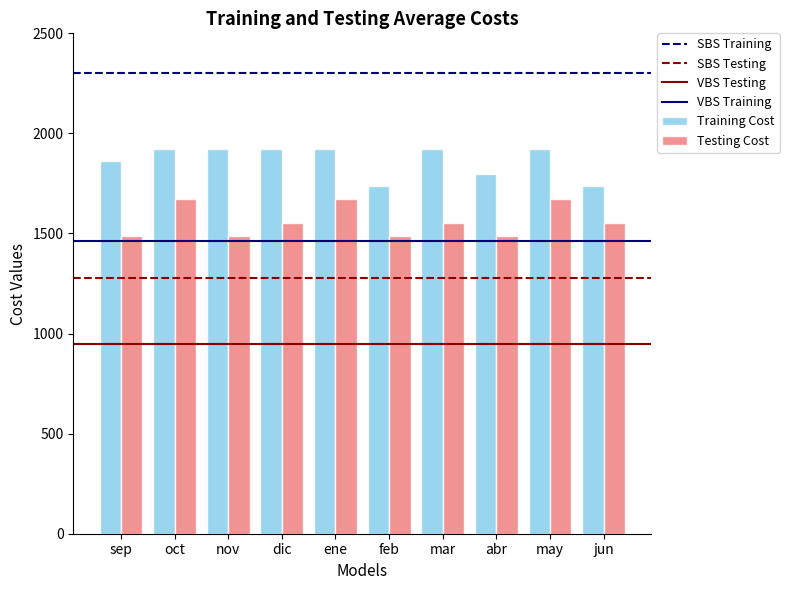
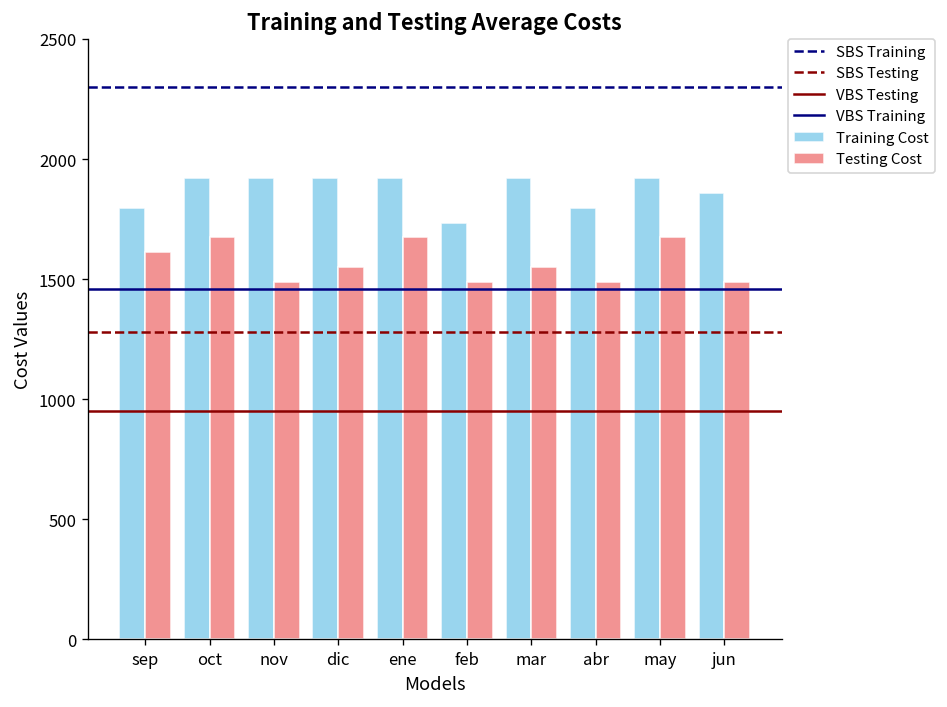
Training Cost, sep: 1860 -> 1800
Testing Cost, sep: 1490 -> 1610
Training Cost, jun: 1740 -> 1860
Testing Cost, jun: 1550 -> 1490
